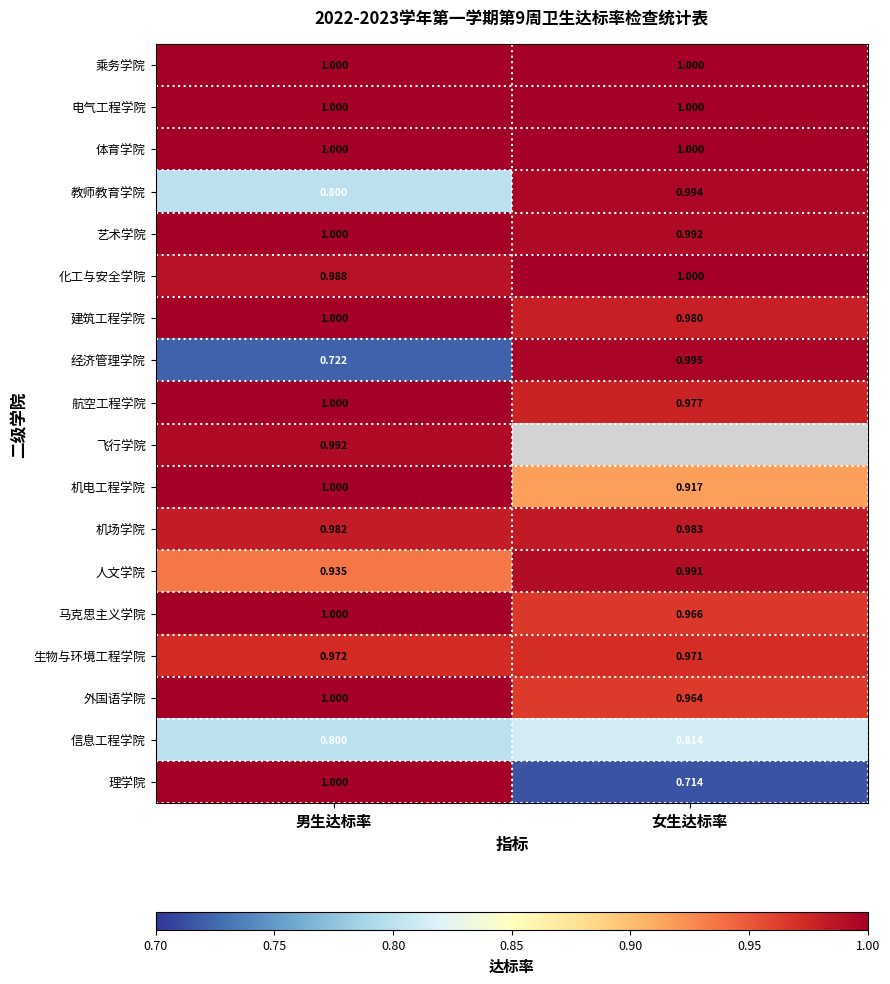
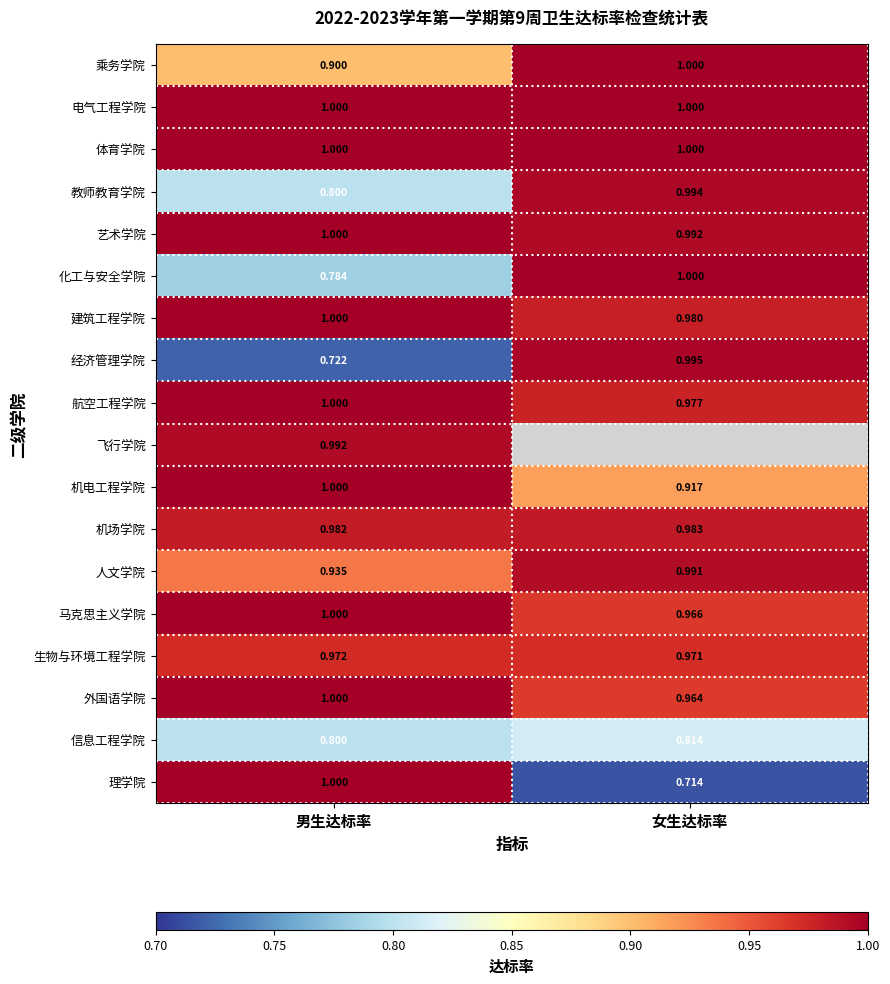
乘务学院, 男生达标率: 1.000 -> 0.900
化工与安全学院, 男生达标率: 0.988 -> 0.784
